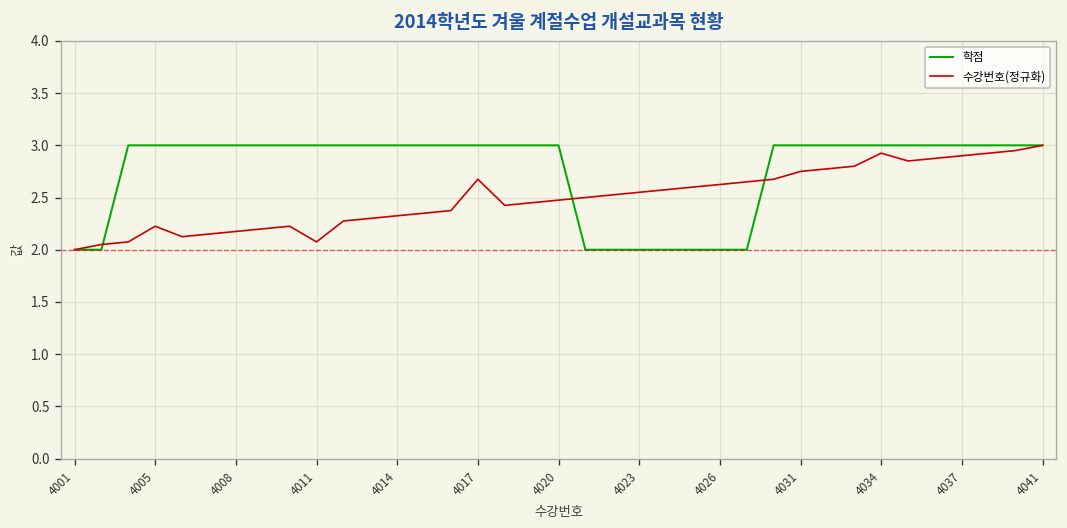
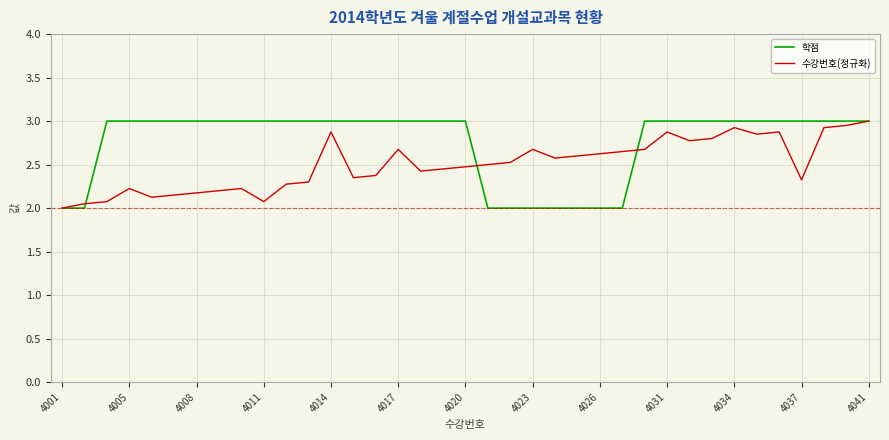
수강번호(정규화), 4014: 2.3 -> 2.9
수강번호(정규화), 4023: 2.6 -> 2.7
수강번호(정규화), 4031: 2.8 -> 2.9
수강번호(정규화), 4037: 2.9 -> 2.3
